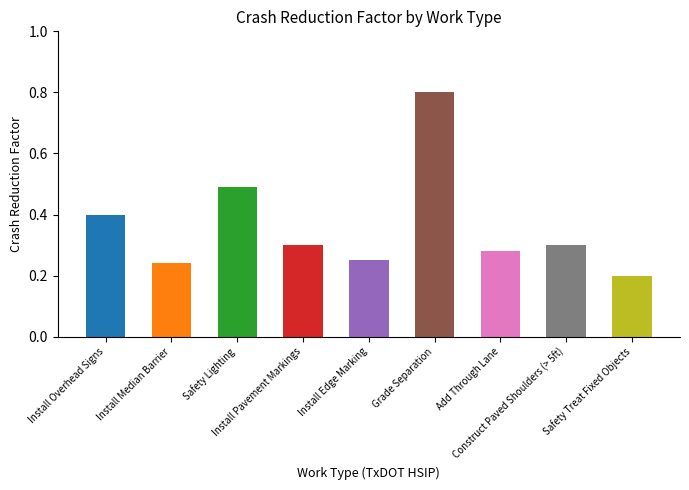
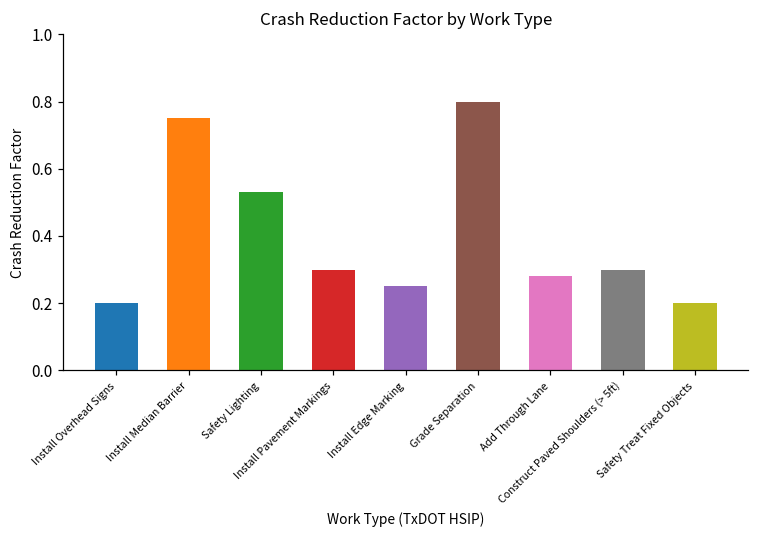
Install Overhead Signs: 0.4 -> 0.2
Install Median Barrier: 0.24 -> 0.75
Safety Lighting: 0.49 -> 0.53
